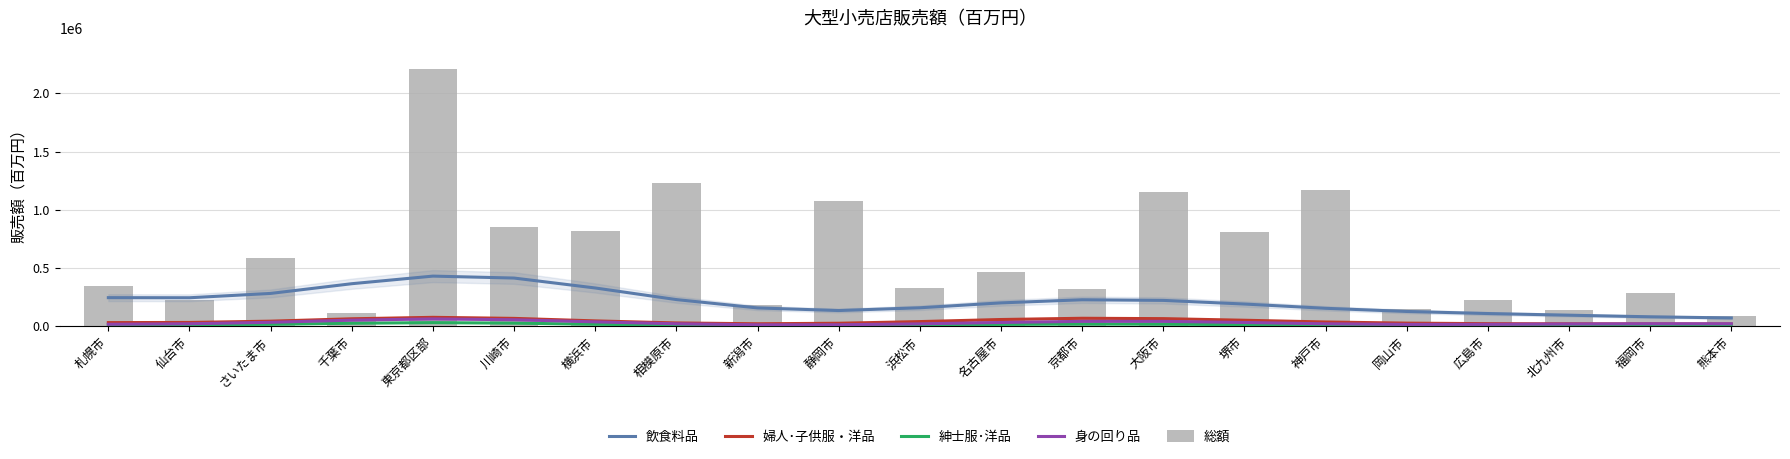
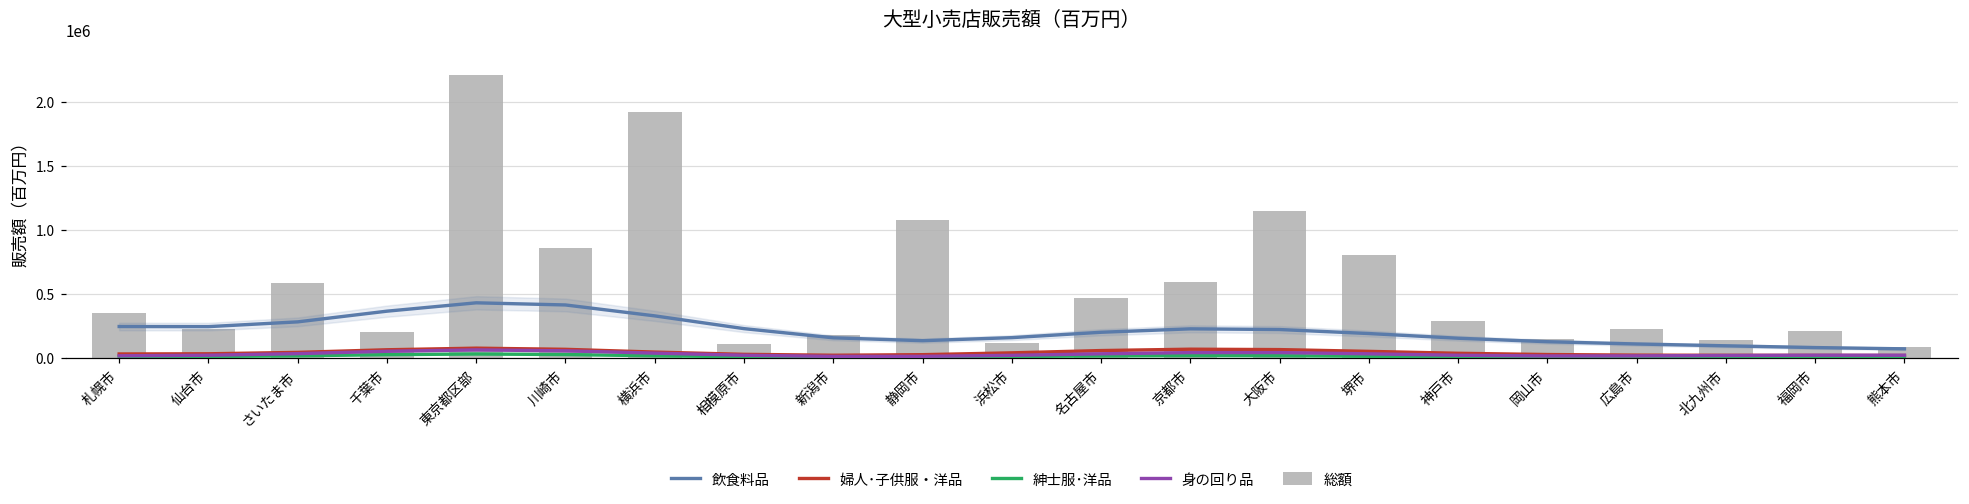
総額, 千葉市: 120000 -> 200000
総額, 横浜市: 820000 -> 1920000
総額, 相模原市: 1230000 -> 110000
総額, 浜松市: 330000 -> 120000
総額, 京都市: 320000 -> 590000
総額, 神戸市: 1170000 -> 290000
総額, 福岡市: 290000 -> 210000
